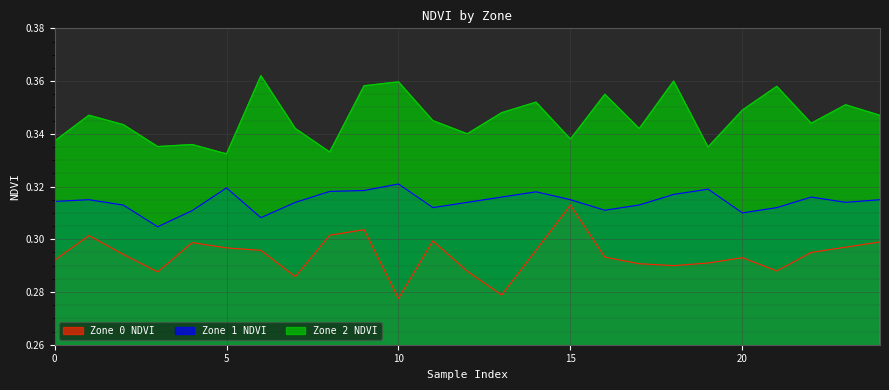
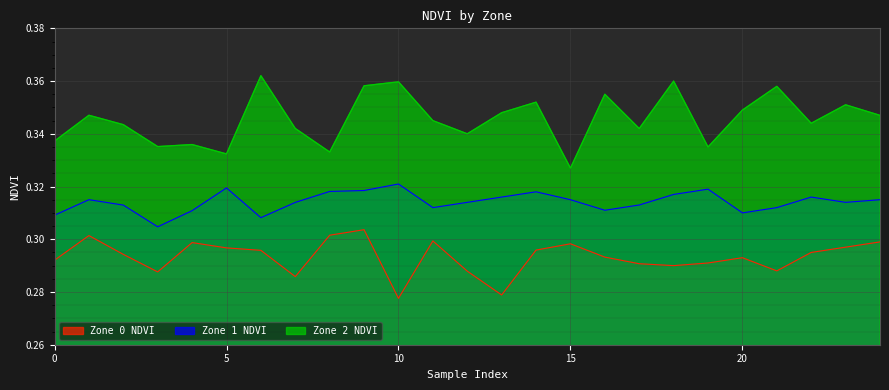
Zone 1 NDVI, 0: 0.314 -> 0.309
Zone 0 NDVI, 15: 0.313 -> 0.298
Zone 2 NDVI, 15: 0.338 -> 0.327
